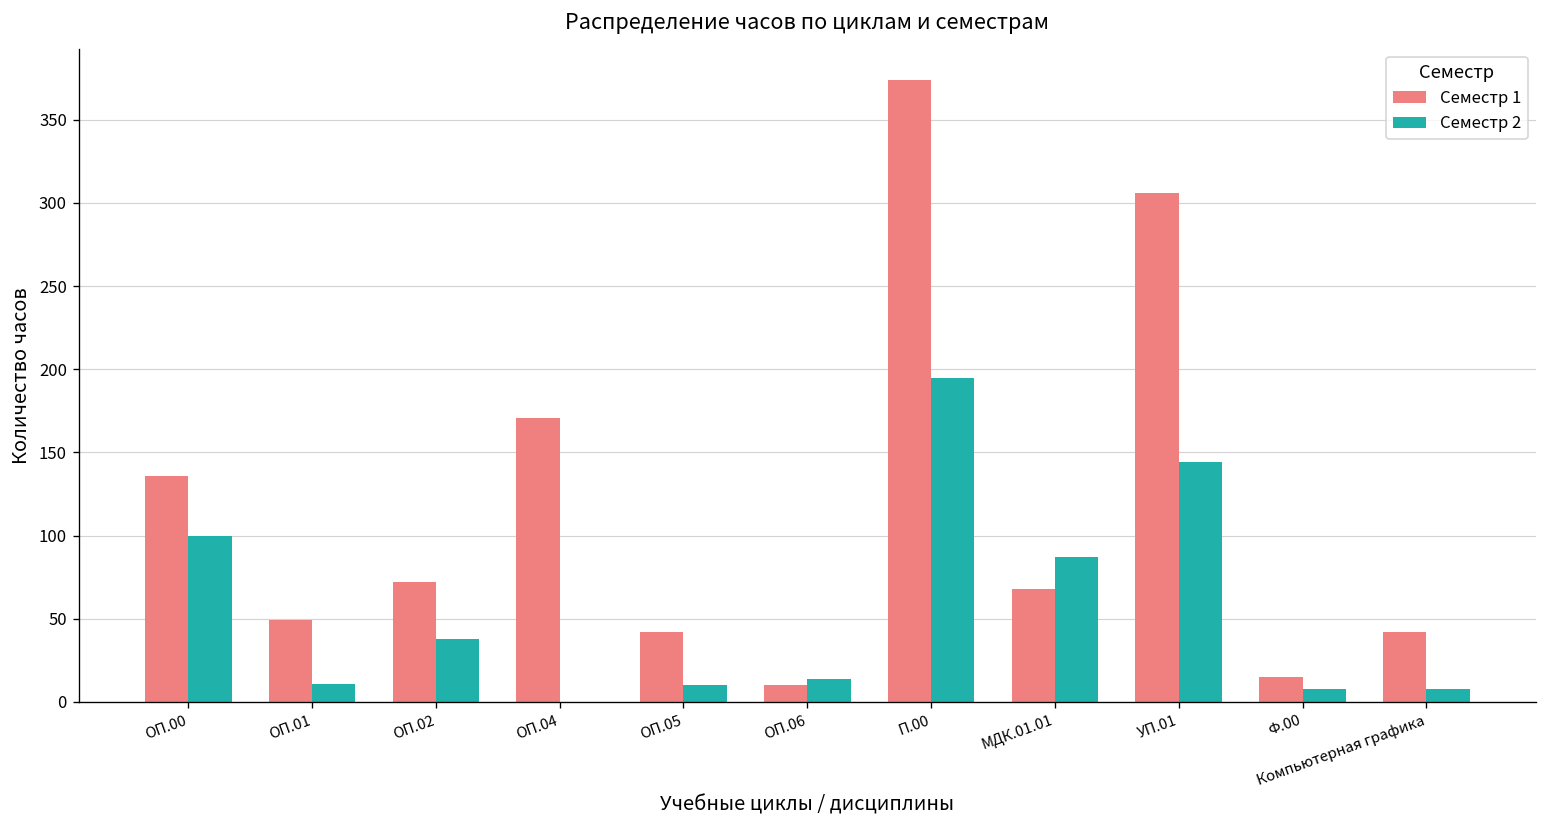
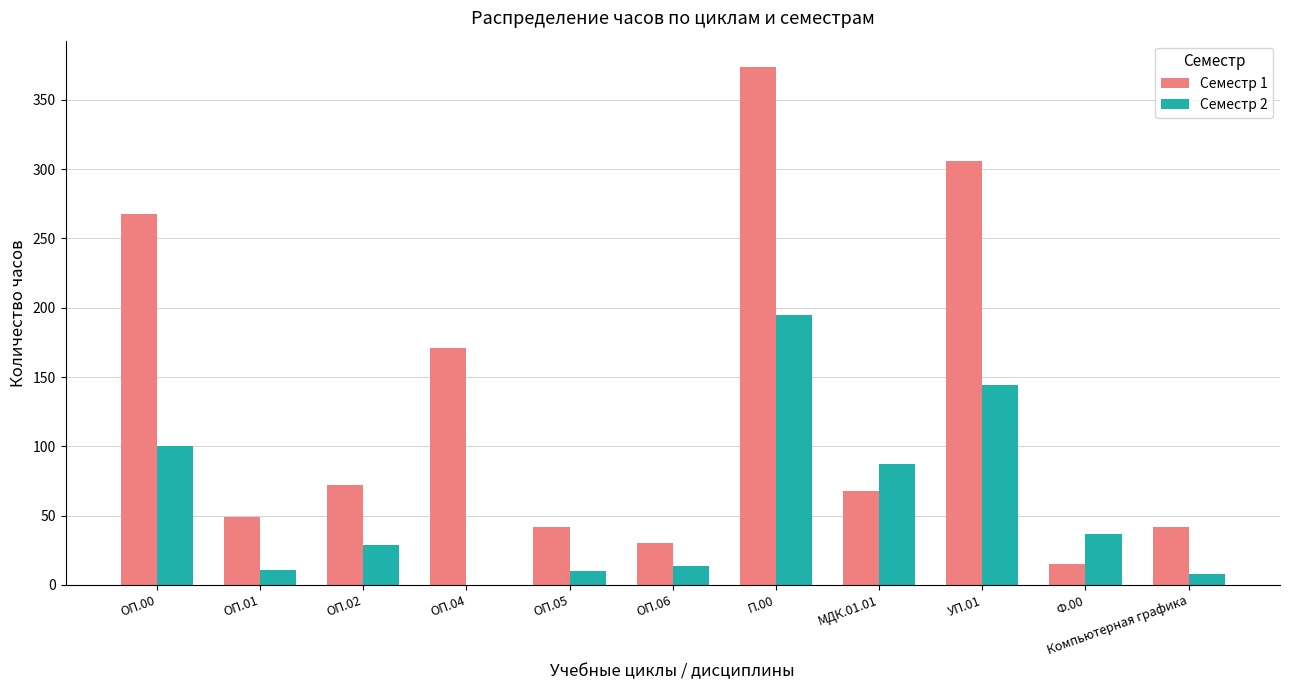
Семестр 1, ОП.00: 136 -> 268
Семестр 2, ОП.02: 38 -> 29
Семестр 1, ОП.06: 10 -> 30
Семестр 2, Ф.00: 8 -> 37
